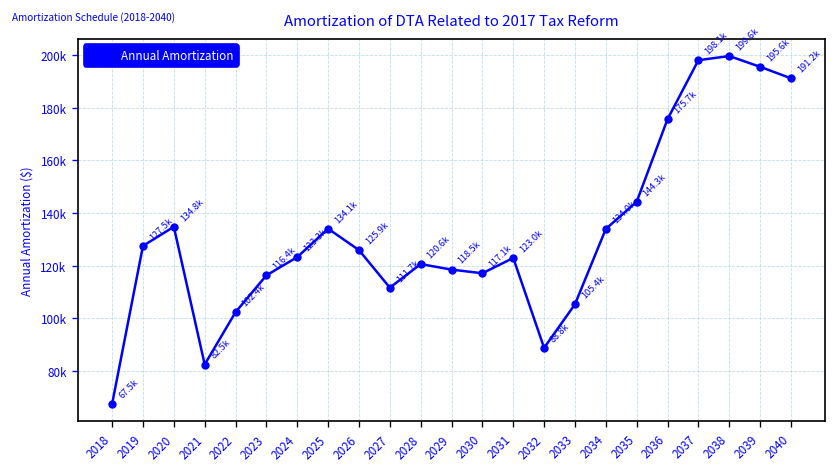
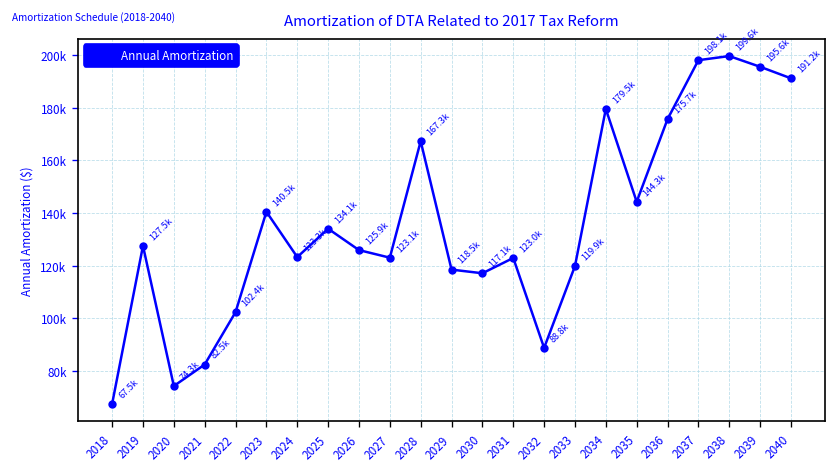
2020: 134.8k -> 74.3k
2023: 116.4k -> 140.5k
2027: 111.7k -> 123.1k
2028: 120.6k -> 167.3k
2033: 105.4k -> 119.9k
2034: 134.0k -> 179.5k
